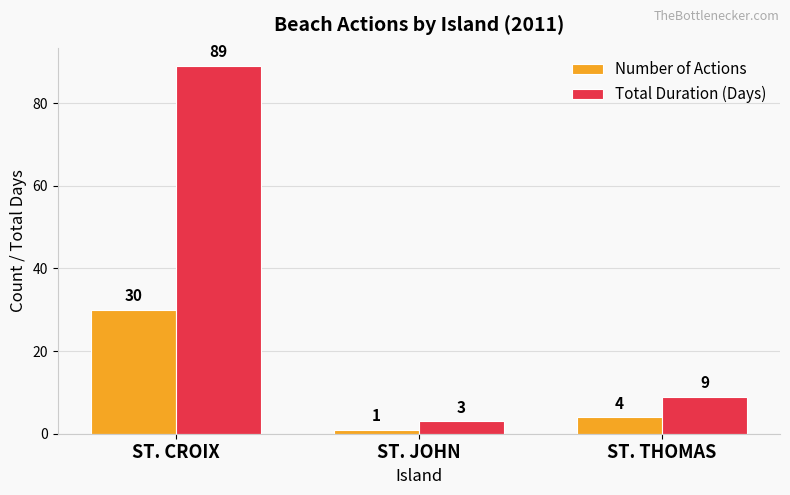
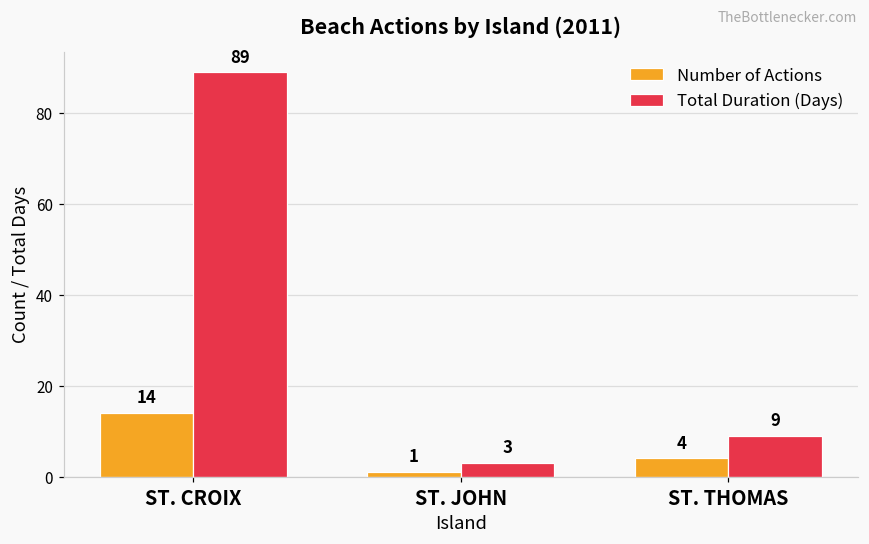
Number of Actions, ST. CROIX: 30 -> 14
